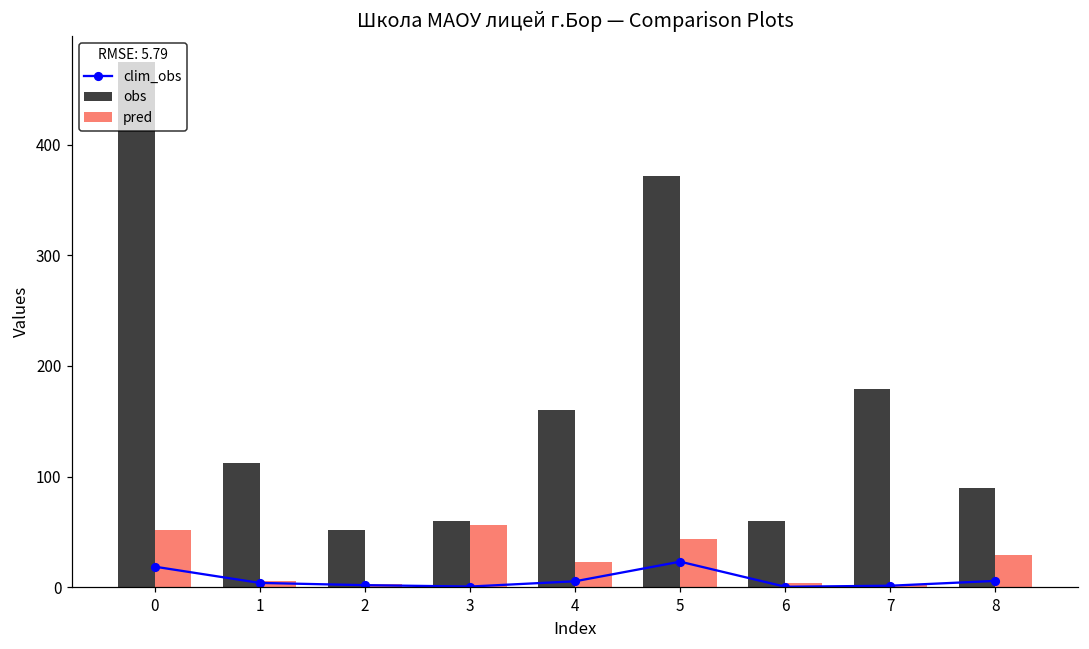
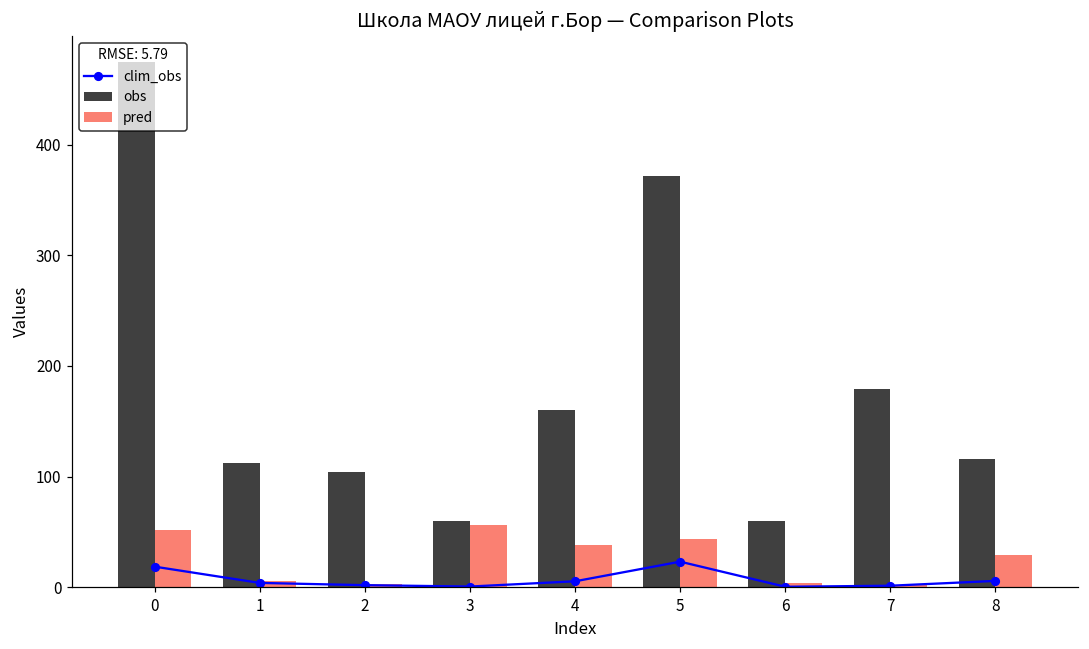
obs, 2: 51 -> 104
pred, 4: 22 -> 38
obs, 8: 90 -> 116
